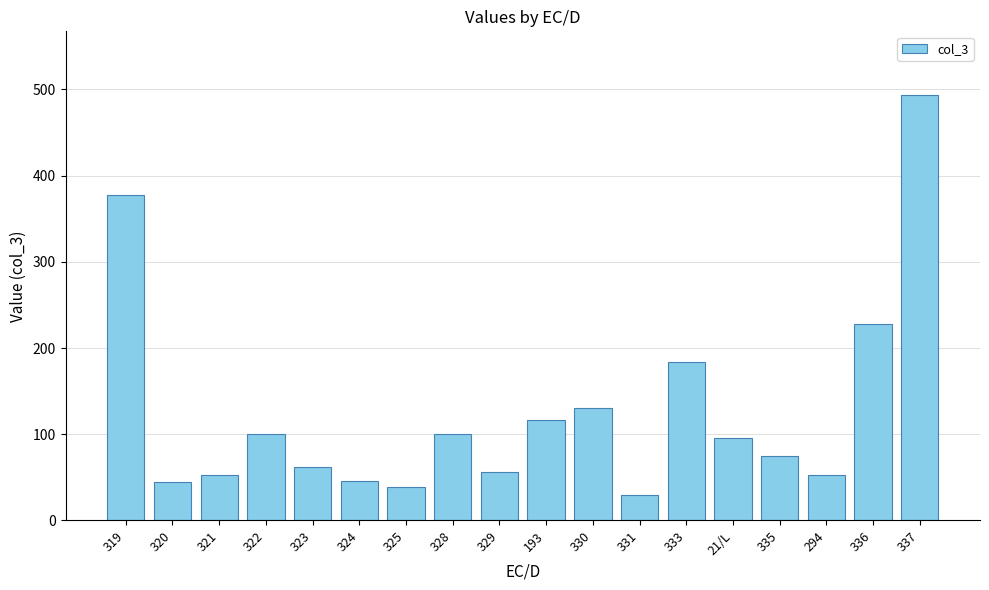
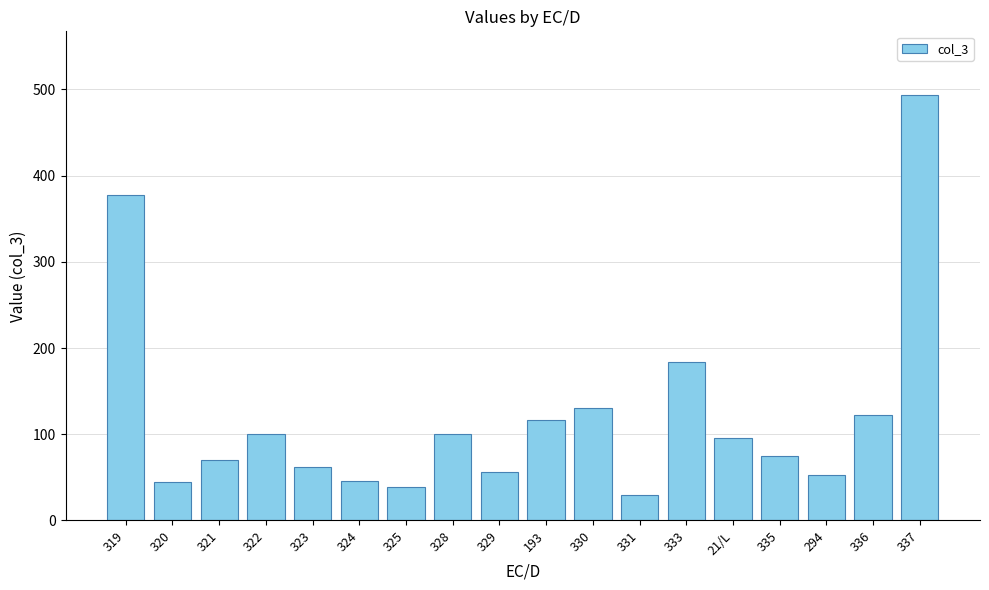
321: 50 -> 70
336: 230 -> 120
